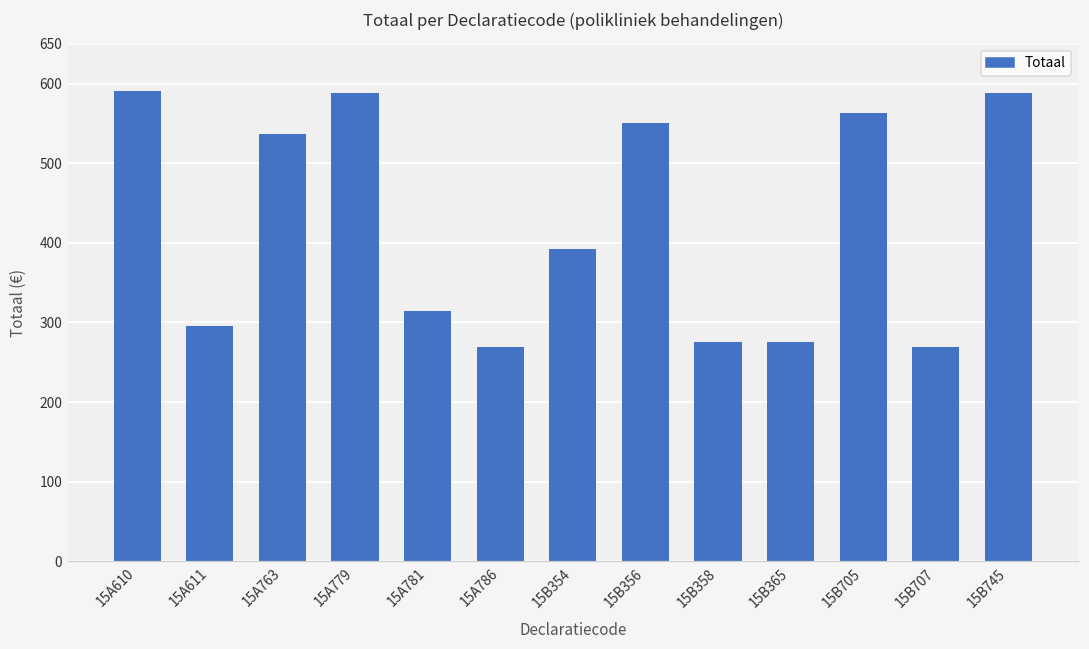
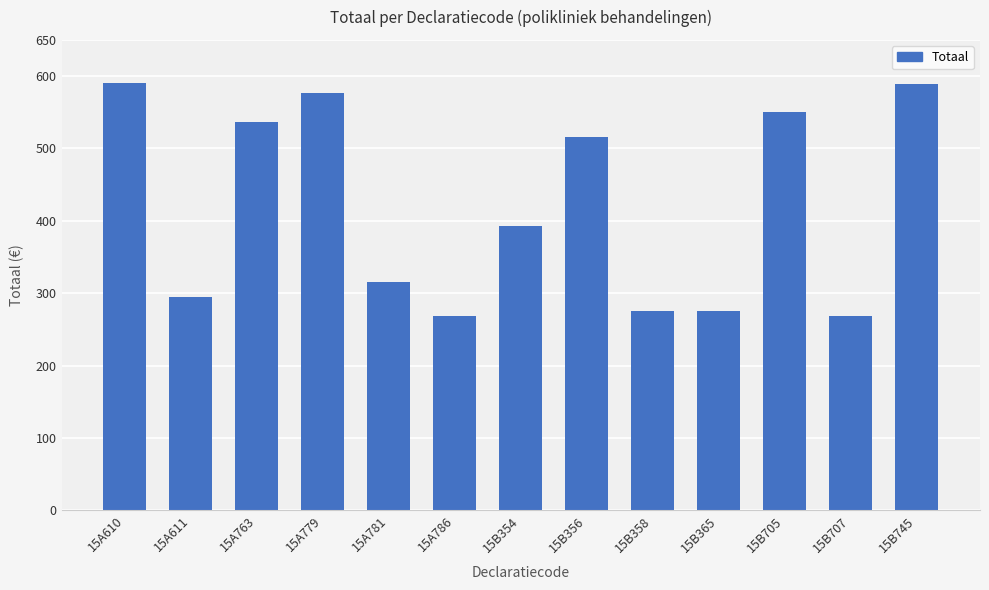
15A779: 590 -> 580
15B356: 550 -> 520
15B705: 560 -> 550
